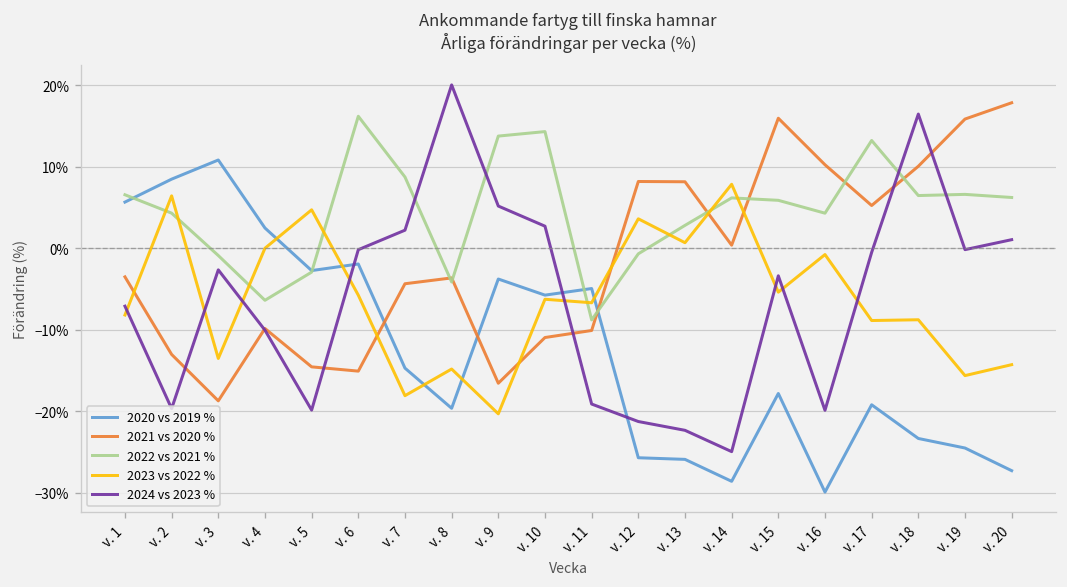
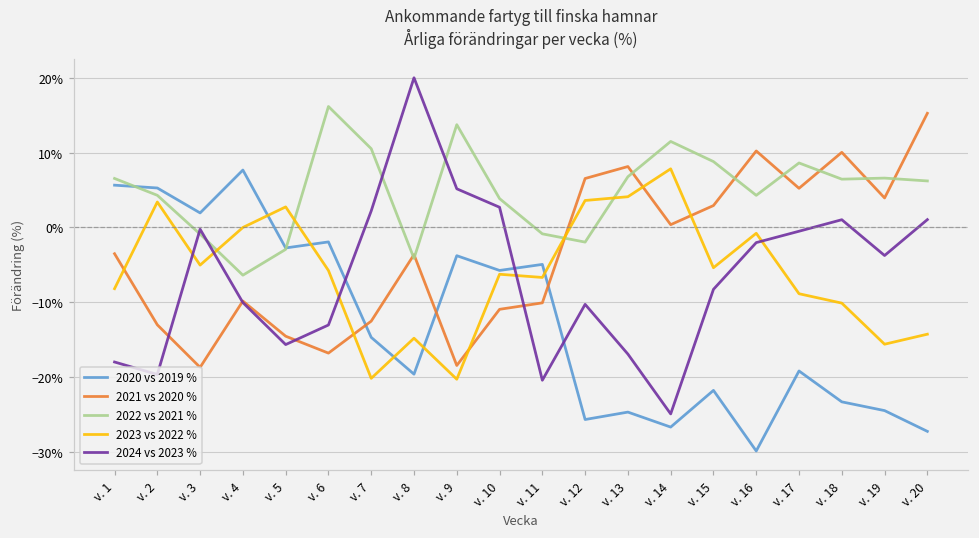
2024 vs 2023 %, v. 1: -7% -> -18%
2020 vs 2019 %, v. 2: 8% -> 5%
2023 vs 2022 %, v. 2: 6% -> 3%
2020 vs 2019 %, v. 3: 11% -> 2%
2023 vs 2022 %, v. 3: -14% -> -5%
2024 vs 2023 %, v. 3: -3% -> 0%
2020 vs 2019 %, v. 4: 2% -> 8%
2023 vs 2022 %, v. 5: 5% -> 3%
2024 vs 2023 %, v. 5: -20% -> -16%
2021 vs 2020 %, v. 6: -15% -> -17%
2024 vs 2023 %, v. 6: 0% -> -13%
2021 vs 2020 %, v. 7: -4% -> -13%
2022 vs 2021 %, v. 7: 9% -> 11%
2023 vs 2022 %, v. 7: -18% -> -20%
2021 vs 2020 %, v. 9: -17% -> -18%
2022 vs 2021 %, v. 10: 14% -> 4%
2022 vs 2021 %, v. 11: -9% -> -1%
2024 vs 2023 %, v. 11: -19% -> -20%
2021 vs 2020 %, v. 12: 8% -> 7%
2022 vs 2021 %, v. 12: -1% -> -2%
2024 vs 2023 %, v. 12: -21% -> -10%
2020 vs 2019 %, v. 13: -26% -> -25%
2022 vs 2021 %, v. 13: 3% -> 7%
2023 vs 2022 %, v. 13: 1% -> 4%
2024 vs 2023 %, v. 13: -22% -> -17%
2020 vs 2019 %, v. 14: -29% -> -27%
2022 vs 2021 %, v. 14: 6% -> 12%
2020 vs 2019 %, v. 15: -18% -> -22%
2021 vs 2020 %, v. 15: 16% -> 3%
2022 vs 2021 %, v. 15: 6% -> 9%
2024 vs 2023 %, v. 15: -3% -> -8%
2024 vs 2023 %, v. 16: -20% -> -2%
2022 vs 2021 %, v. 17: 13% -> 9%
2023 vs 2022 %, v. 18: -9% -> -10%
2024 vs 2023 %, v. 18: 16% -> 1%
2021 vs 2020 %, v. 19: 16% -> 4%
2024 vs 2023 %, v. 19: 0% -> -4%
2021 vs 2020 %, v. 20: 18% -> 15%
